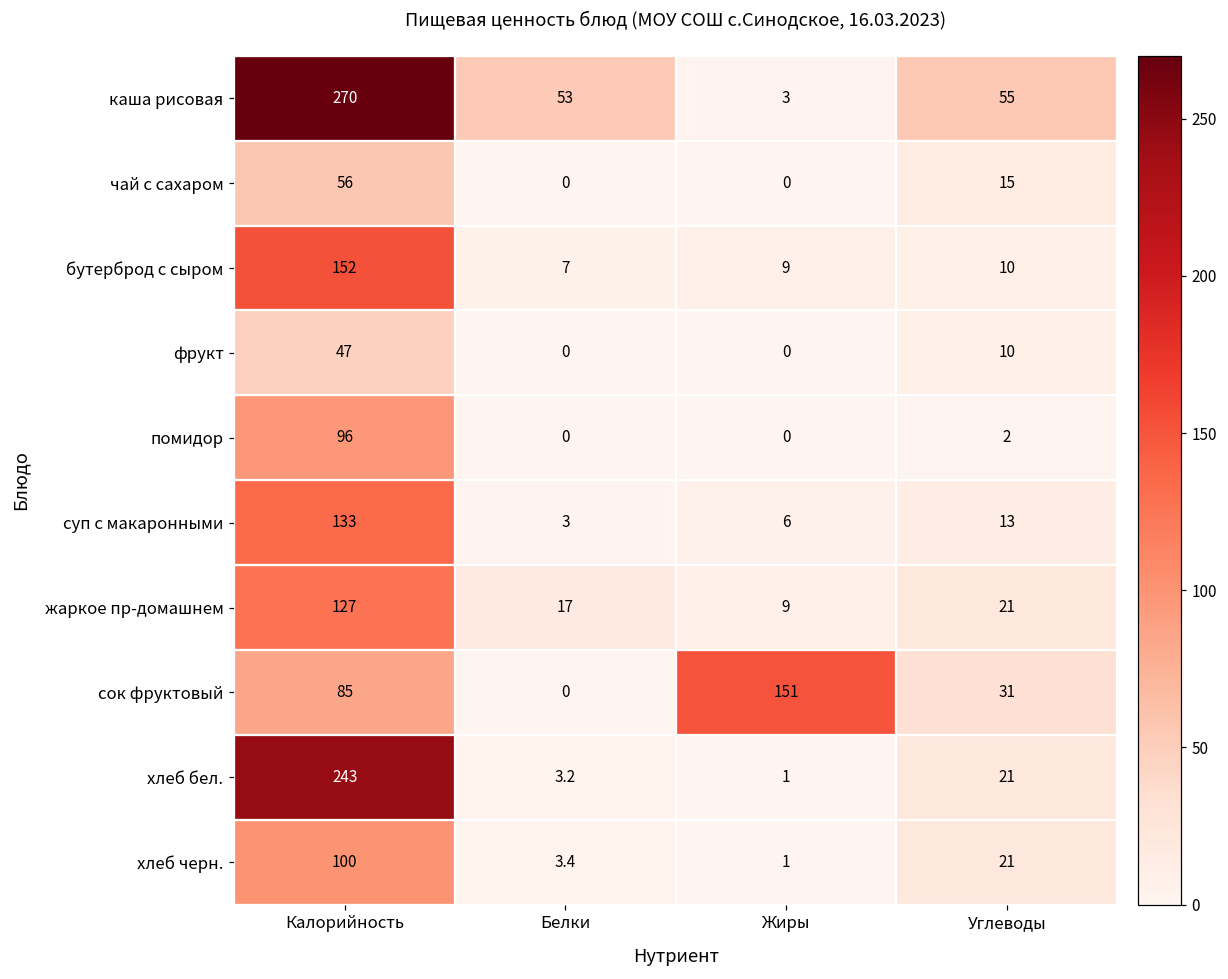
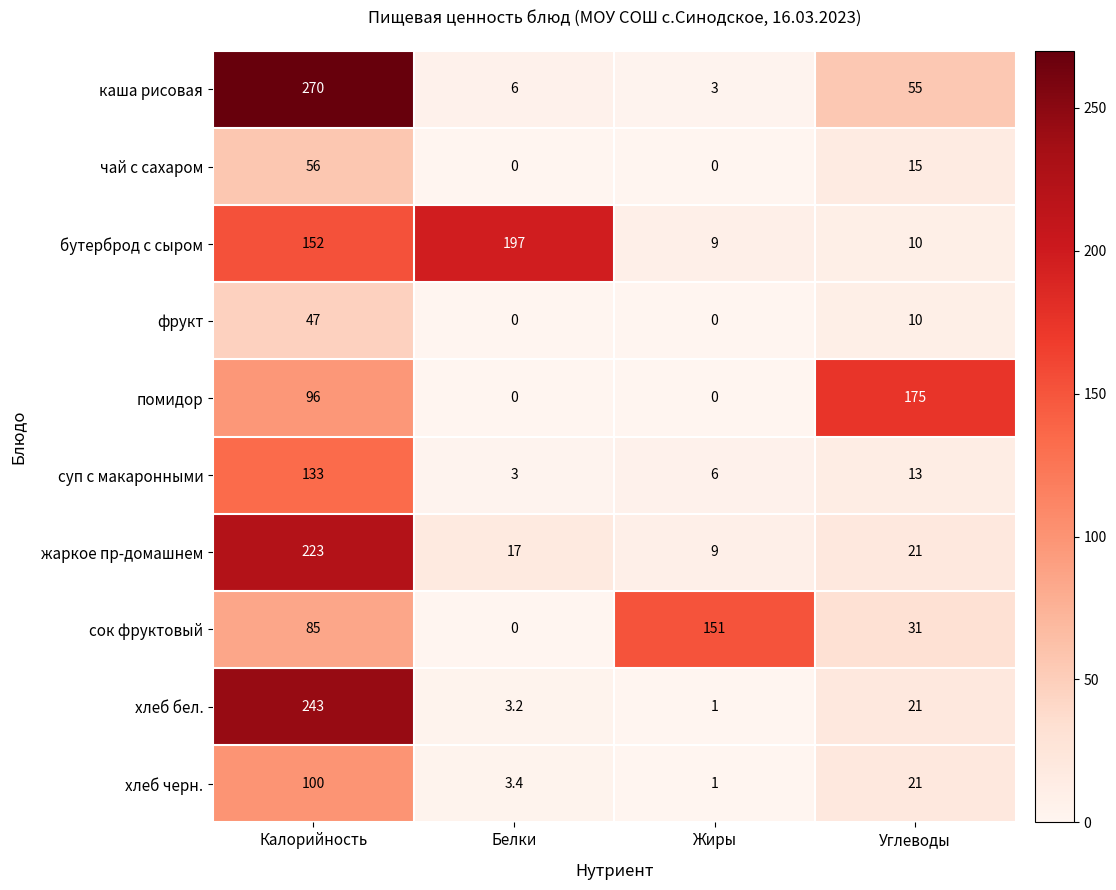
каша рисовая, Белки: 53 -> 6
бутерброд с сыром, Белки: 7 -> 197
помидор, Углеводы: 2 -> 175
жаркое пр-домашнем, Калорийность: 127 -> 223
